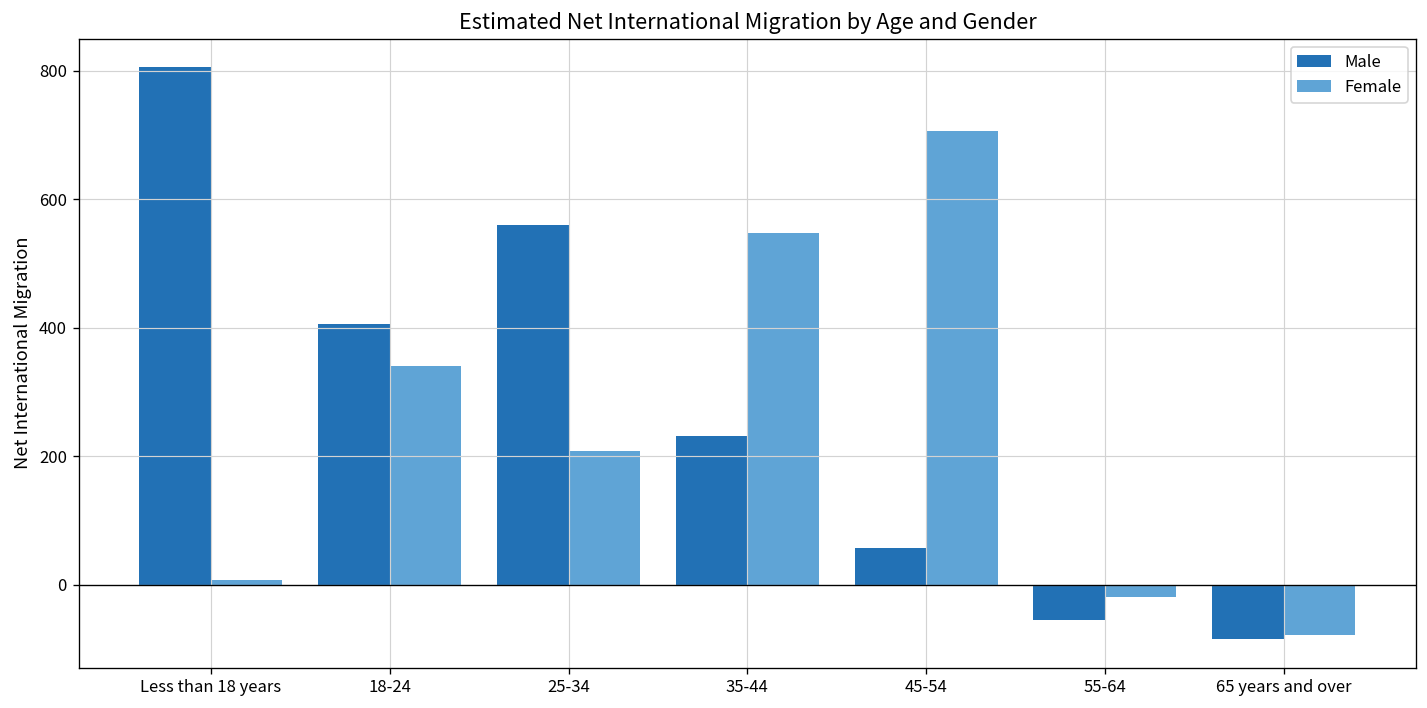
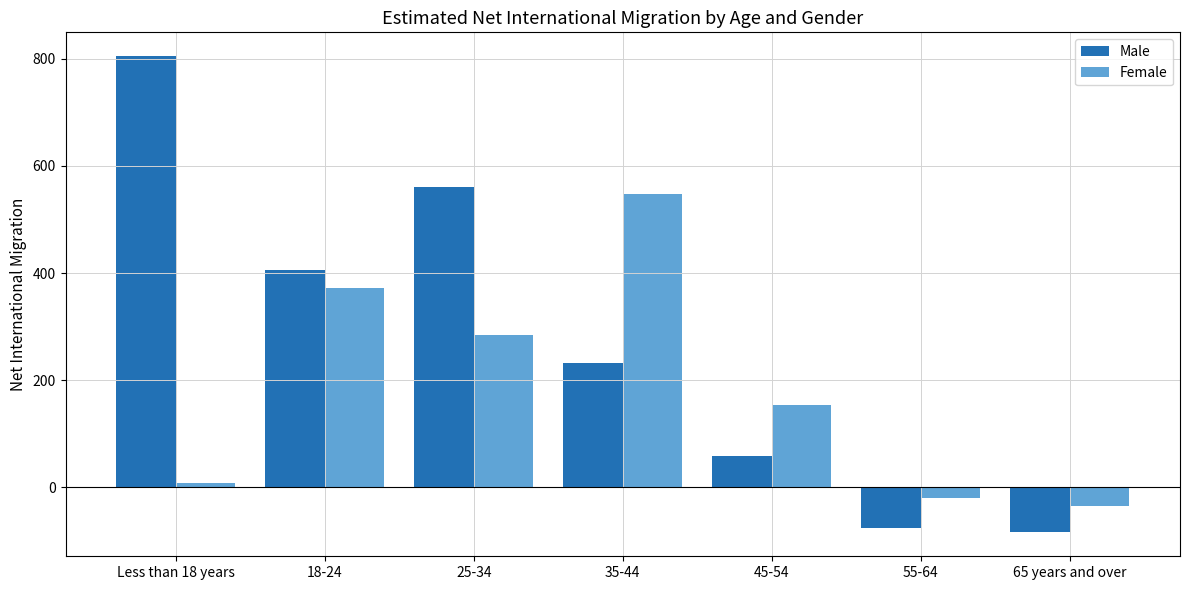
Female, 18-24: 340 -> 370
Female, 25-34: 210 -> 280
Female, 45-54: 710 -> 150
Male, 55-64: -60 -> -80
Female, 65 years and over: -80 -> -40
